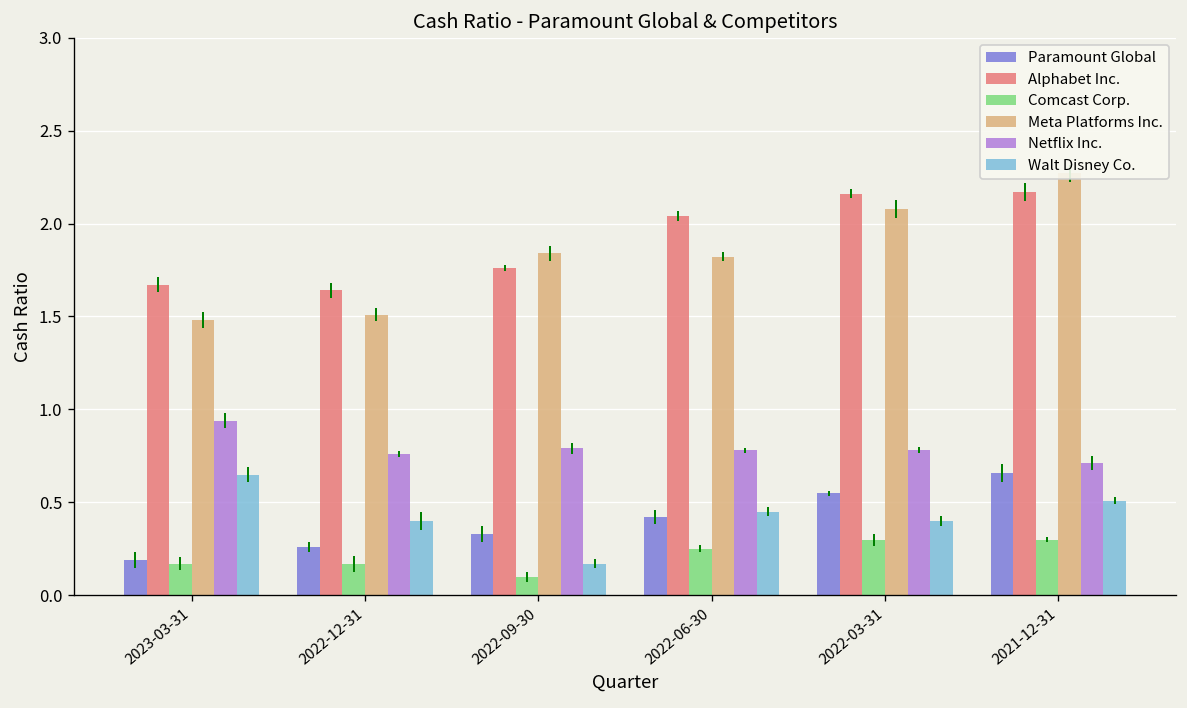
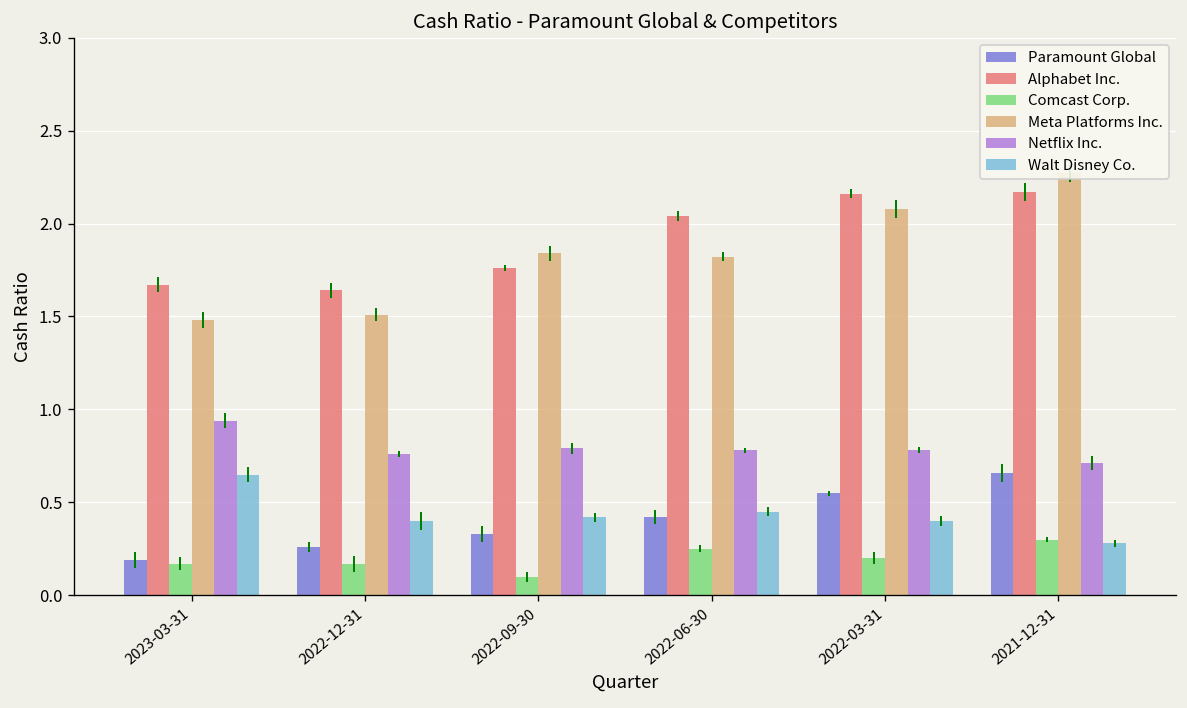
Walt Disney Co., 2022-09-30: 0.17 -> 0.42
Comcast Corp., 2022-03-31: 0.3 -> 0.2
Walt Disney Co., 2021-12-31: 0.51 -> 0.28
